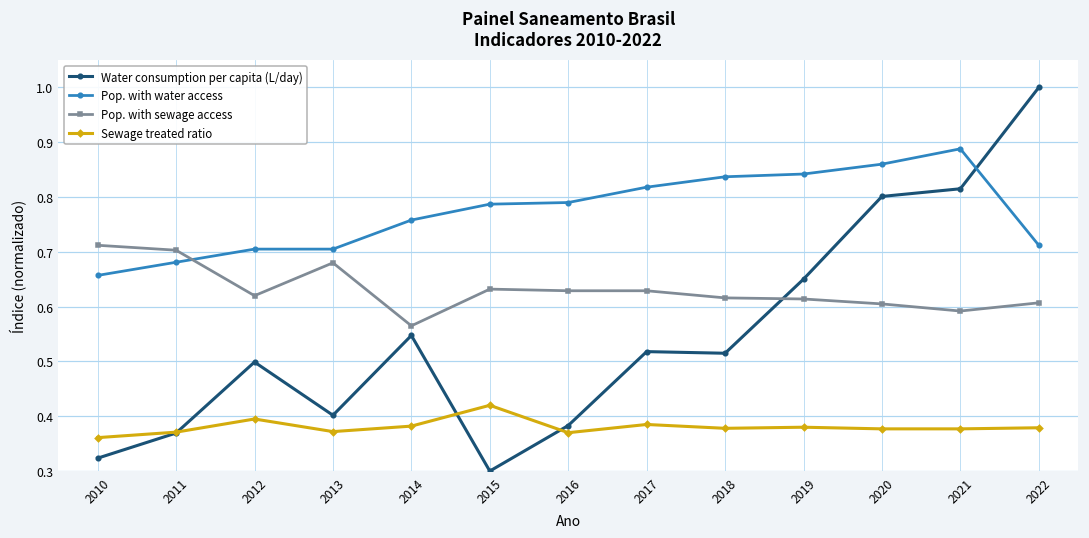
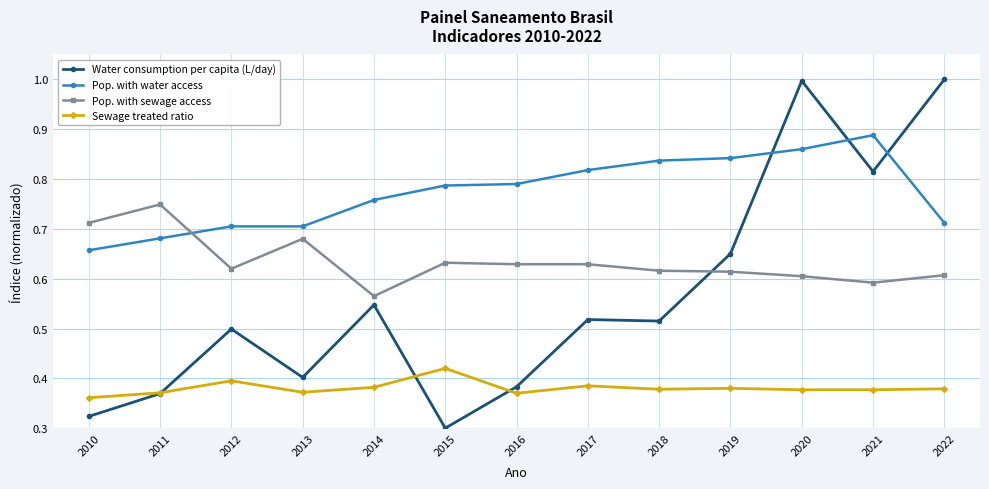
Pop. with sewage access, 2011: 0.70 -> 0.75
Water consumption per capita (L/day), 2020: 0.80 -> 1.00
